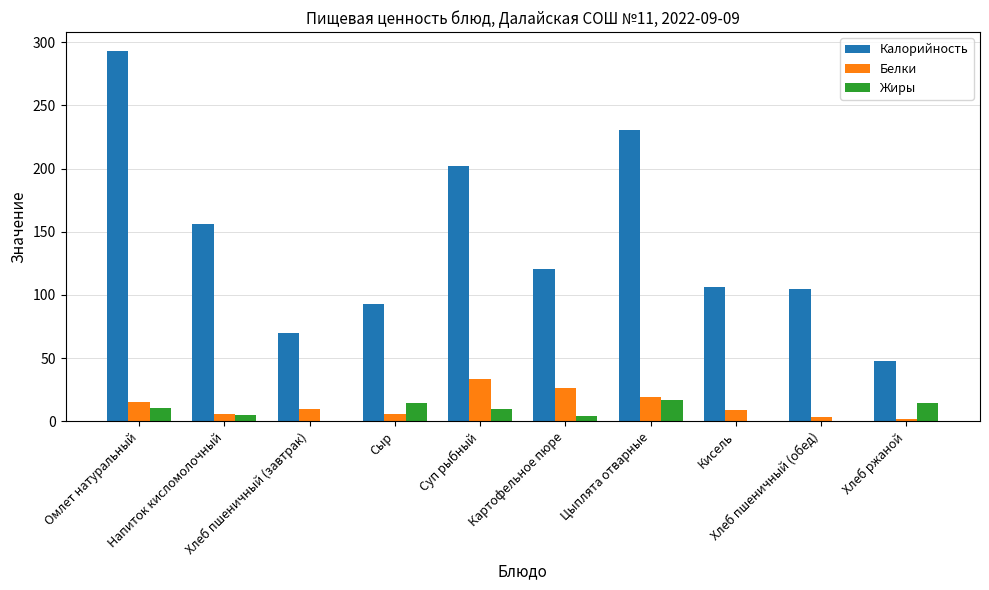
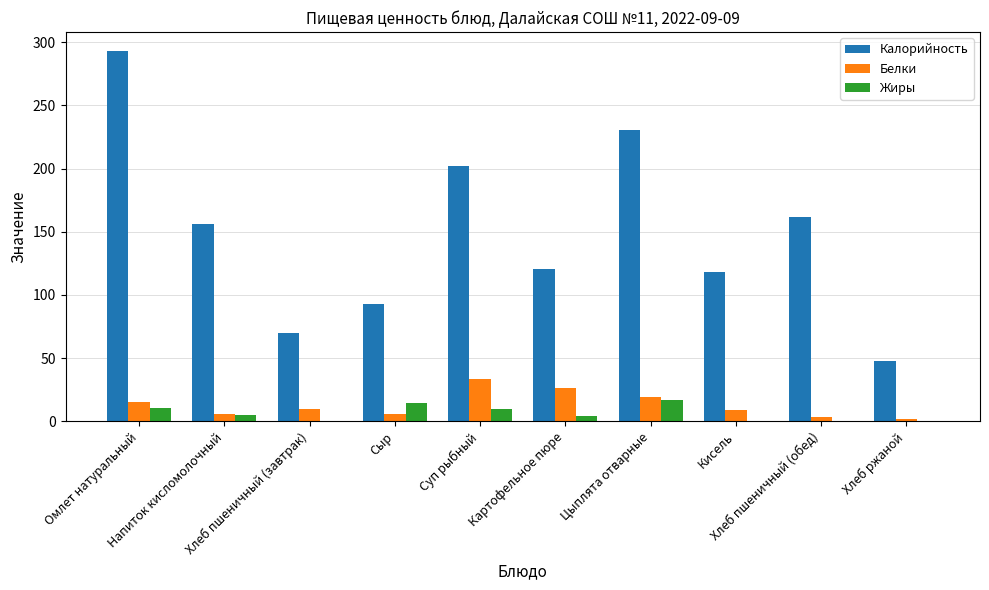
Калорийность, Кисель: 106 -> 119
Калорийность, Хлеб пшеничный (обед): 105 -> 162
Жиры, Хлеб ржаной: 14 -> 0
